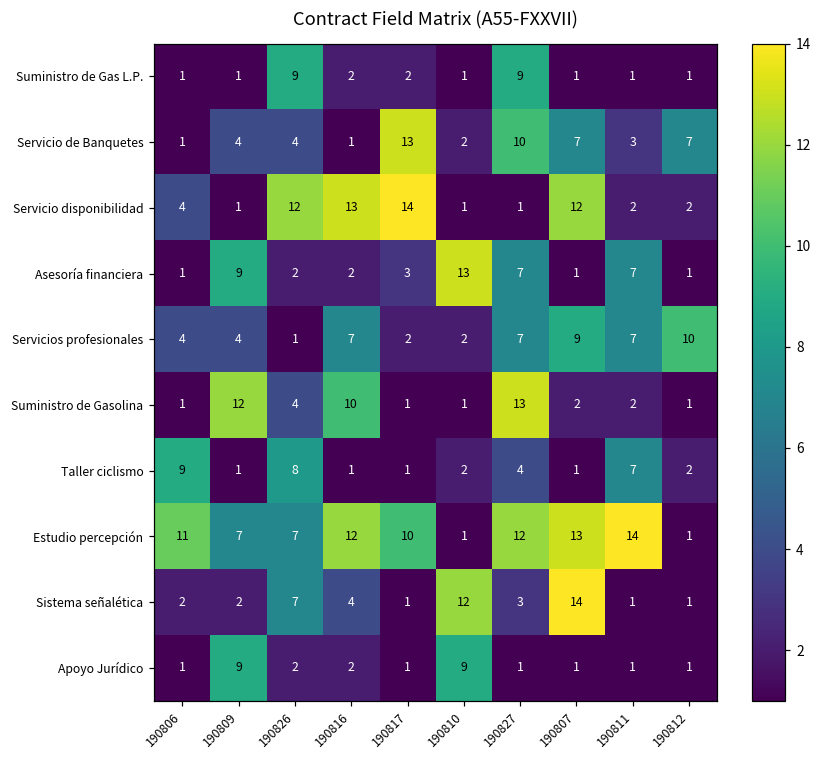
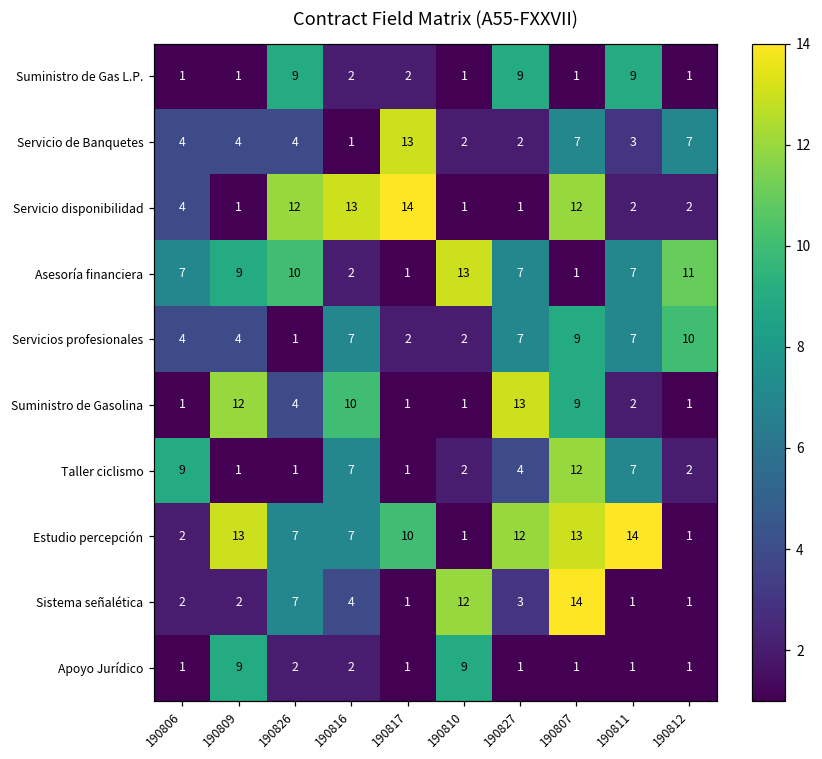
Suministro de Gas L.P., 190811: 1 -> 9
Servicio de Banquetes, 190806: 1 -> 4
Servicio de Banquetes, 190827: 10 -> 2
Asesoría financiera, 190806: 1 -> 7
Asesoría financiera, 190826: 2 -> 10
Asesoría financiera, 190817: 3 -> 1
Asesoría financiera, 190812: 1 -> 11
Suministro de Gasolina, 190807: 2 -> 9
Taller ciclismo, 190826: 8 -> 1
Taller ciclismo, 190816: 1 -> 7
Taller ciclismo, 190807: 1 -> 12
Estudio percepción, 190806: 11 -> 2
Estudio percepción, 190809: 7 -> 13
Estudio percepción, 190816: 12 -> 7
